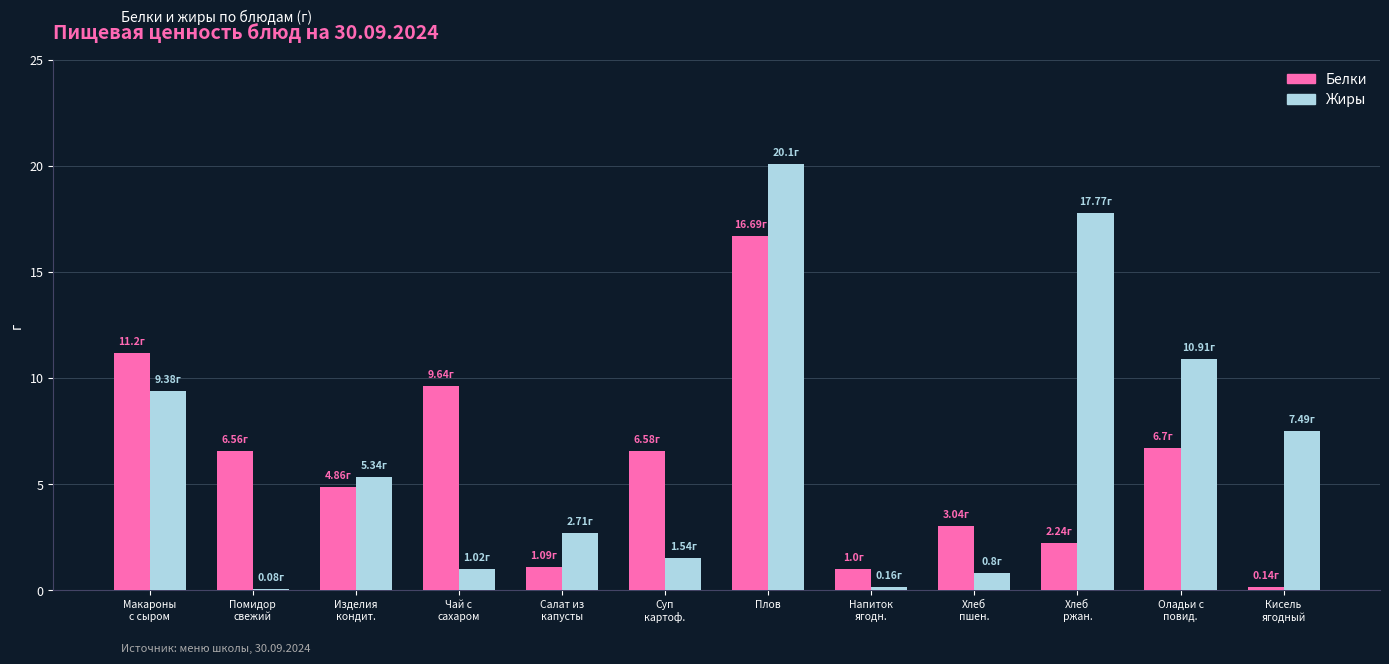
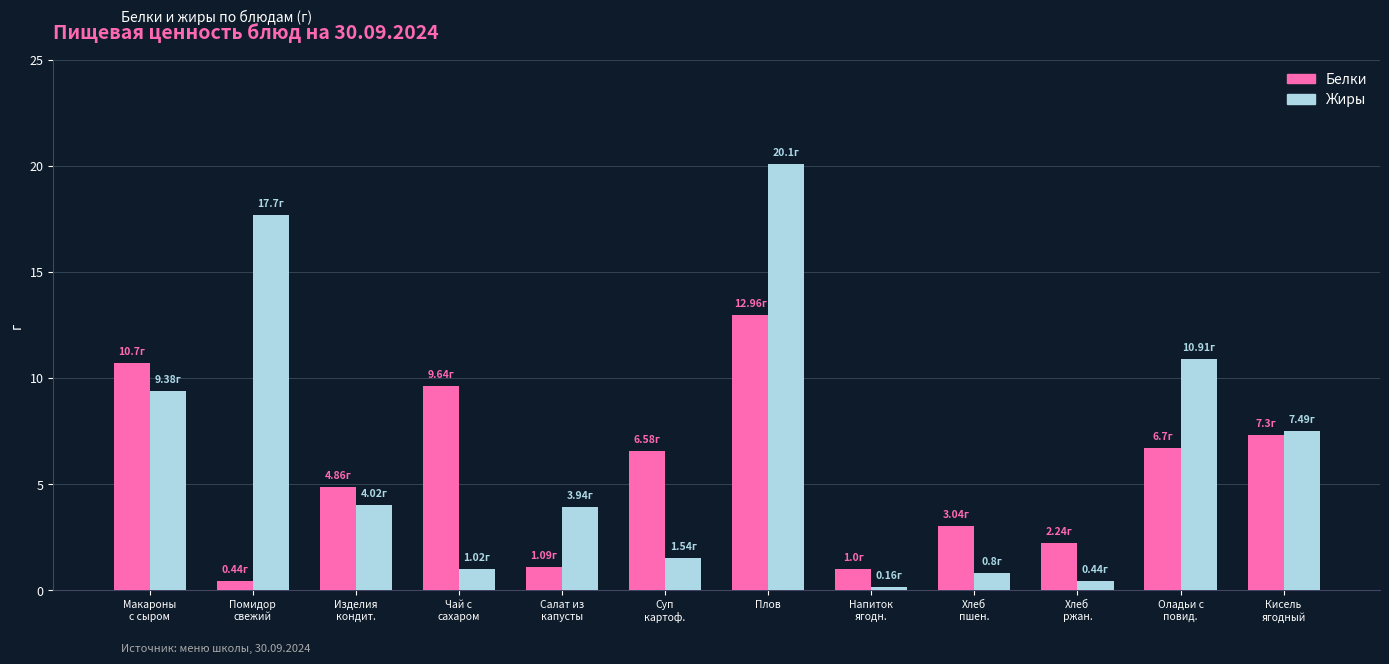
Белки, Макароны с сыром: 11.2г -> 10.7г
Белки, Помидор свежий: 6.56г -> 0.44г
Жиры, Помидор свежий: 0.08г -> 17.7г
Жиры, Изделия кондит.: 5.34г -> 4.02г
Жиры, Салат из капусты: 2.71г -> 3.94г
Белки, Плов: 16.69г -> 12.96г
Жиры, Хлеб ржан.: 17.77г -> 0.44г
Белки, Кисель ягодный: 0.14г -> 7.3г
